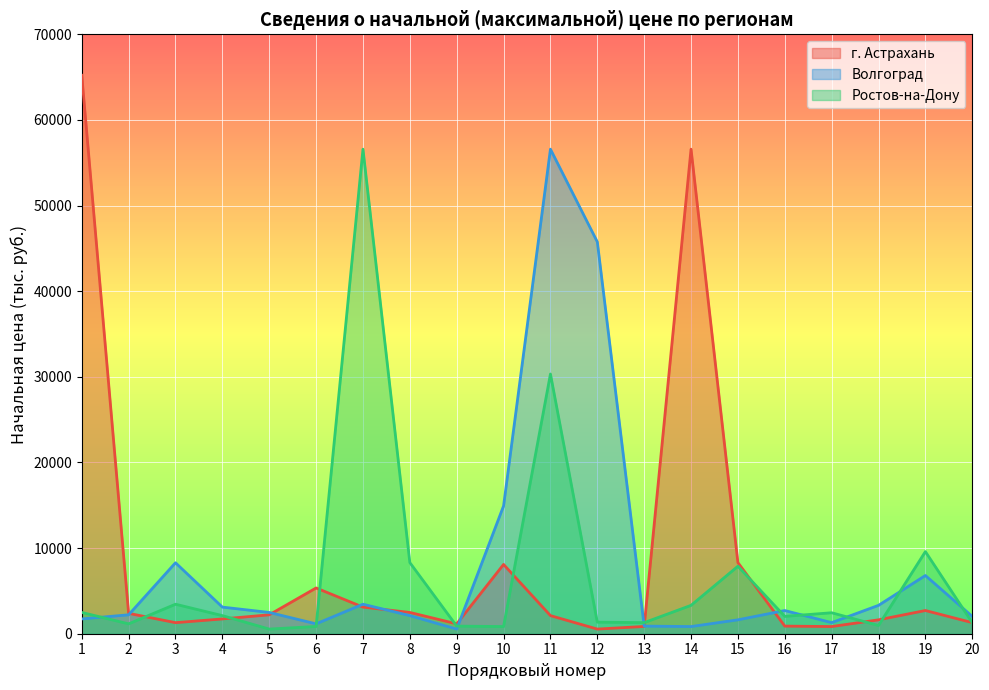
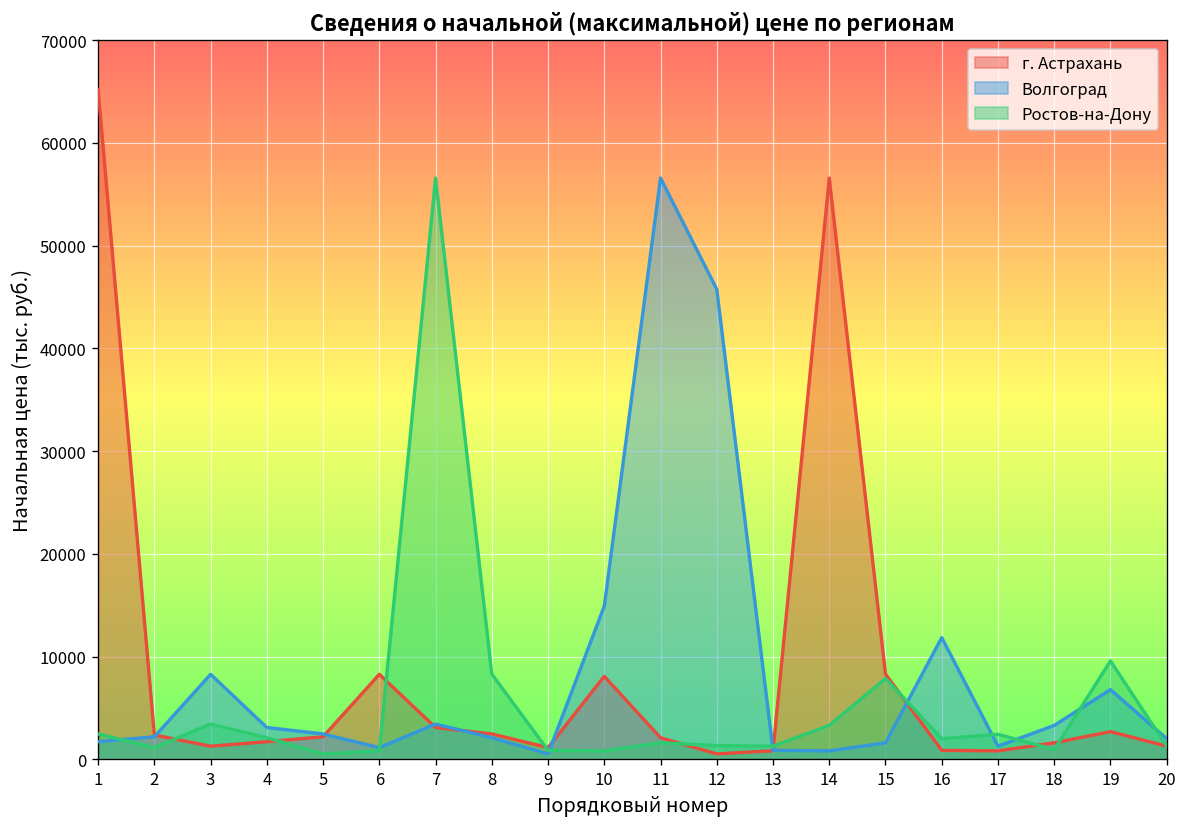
г. Астрахань, 6: 5000 -> 8000
Ростов-на-Дону, 11: 30000 -> 2000
Волгоград, 16: 3000 -> 12000
